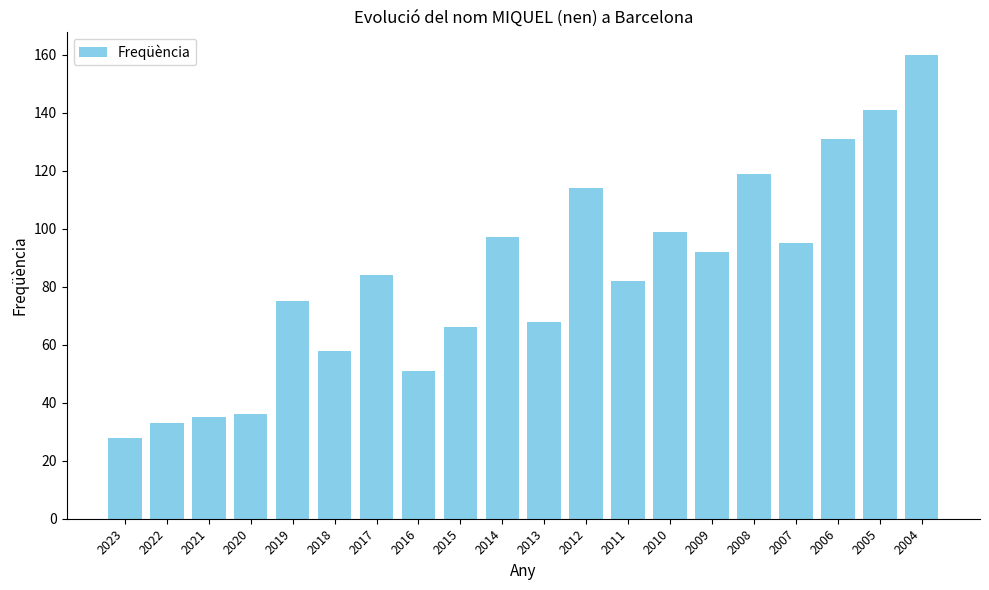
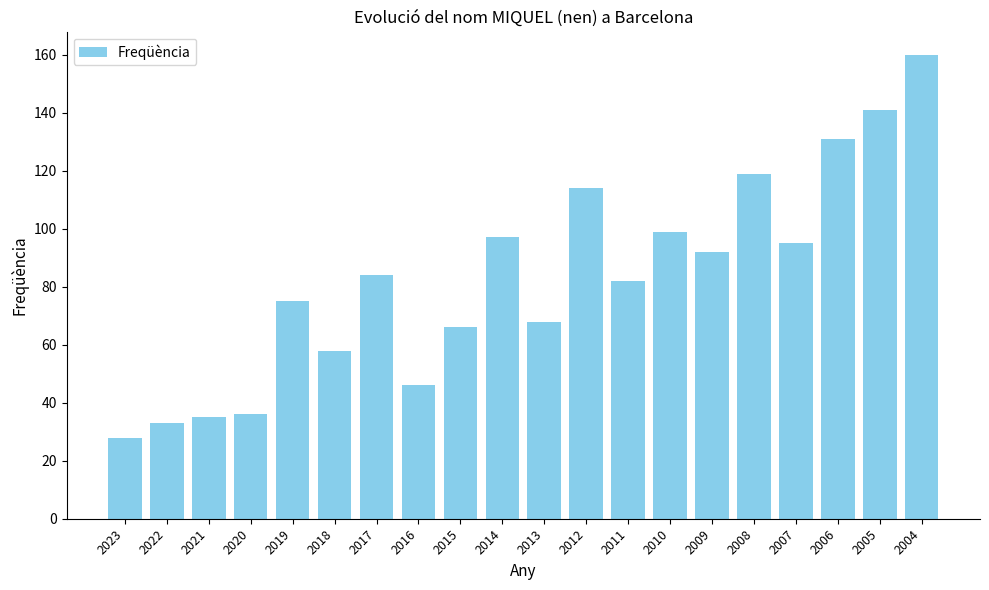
2016: 51 -> 46
